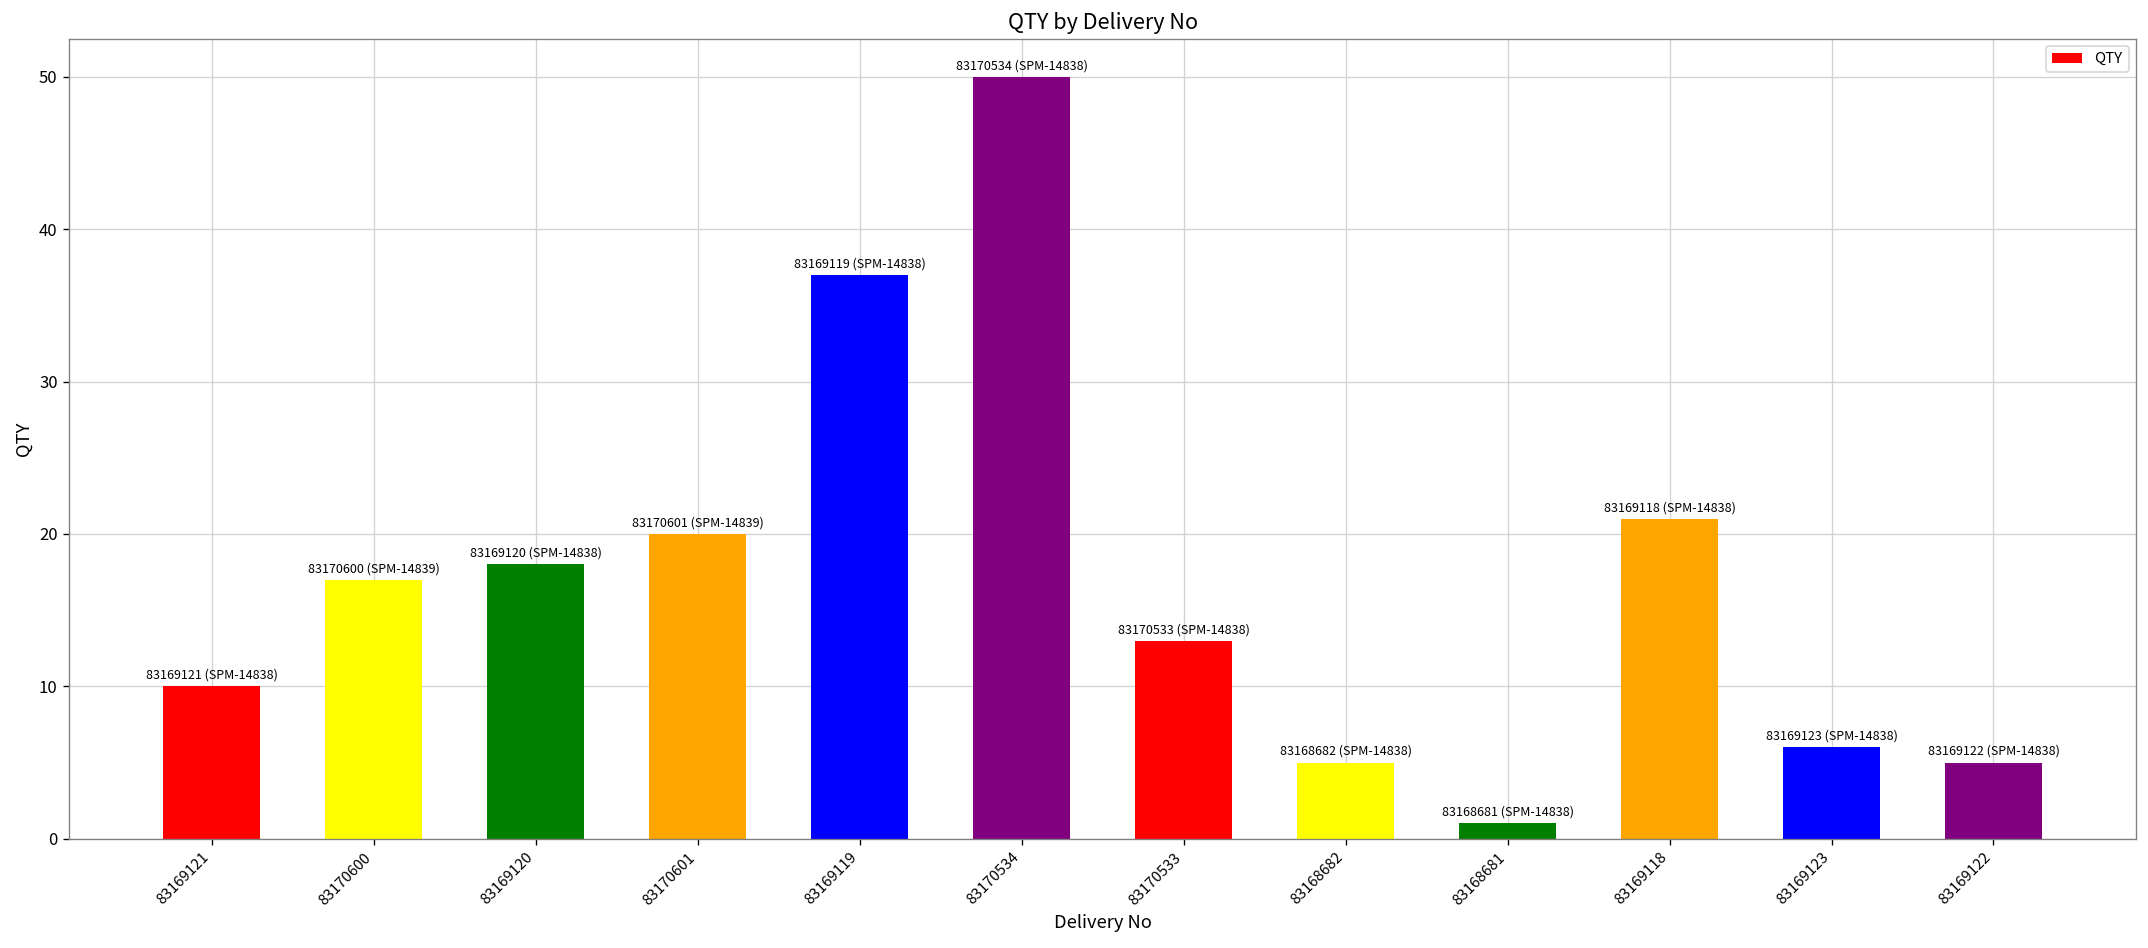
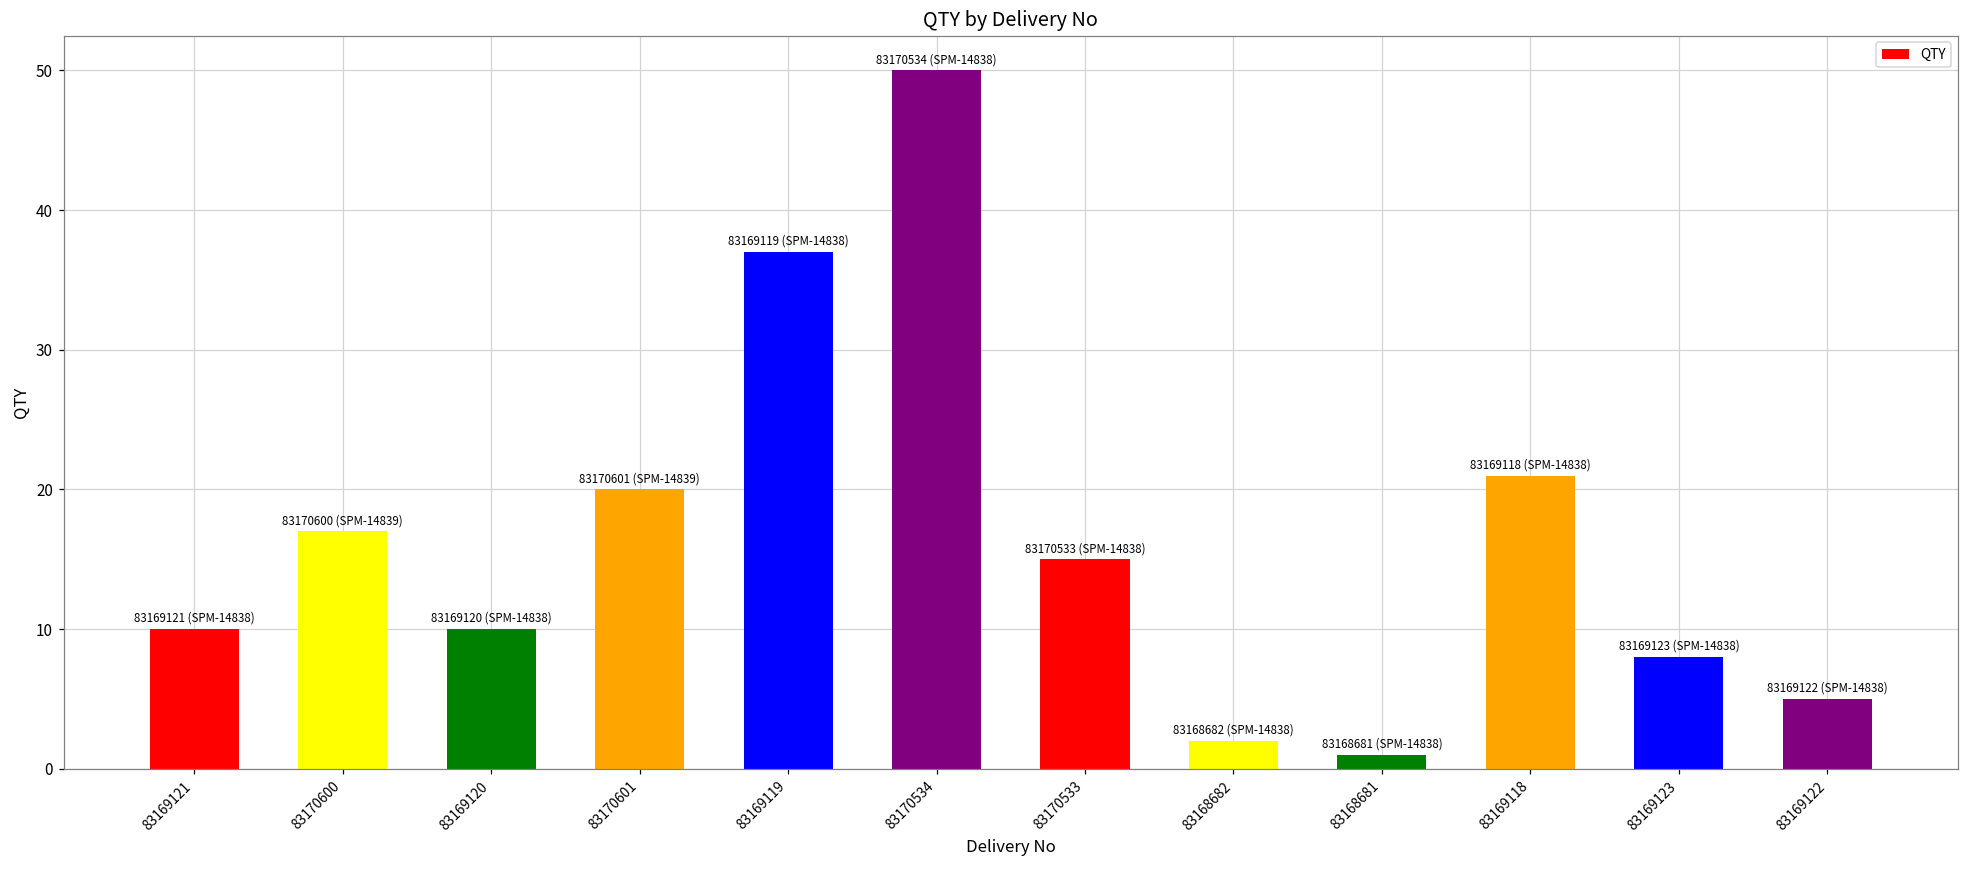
83169120: 18 -> 10
83170533: 13 -> 15
83168682: 5 -> 2
83169123: 6 -> 8
